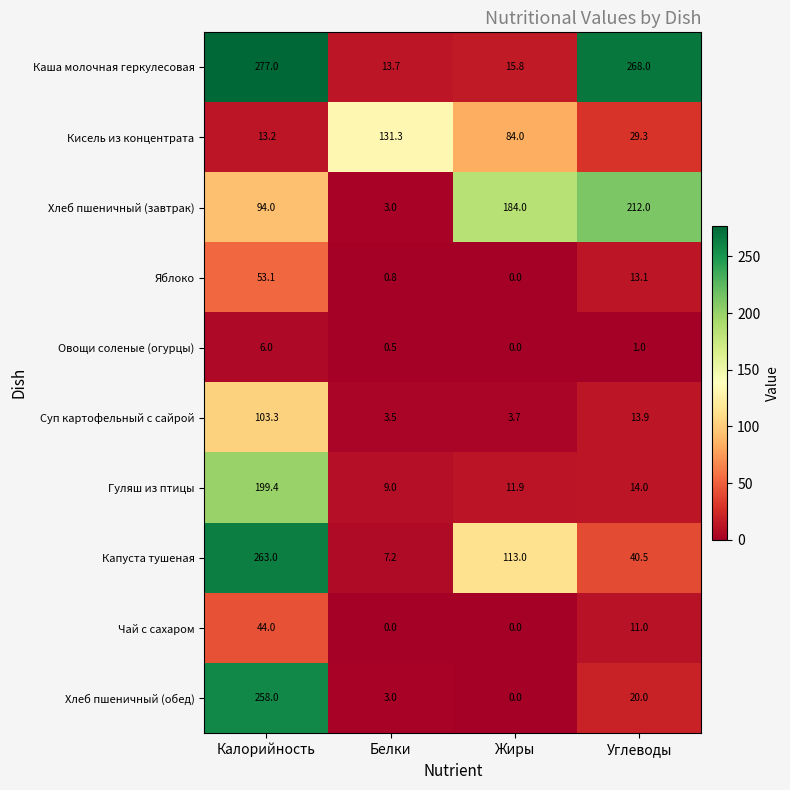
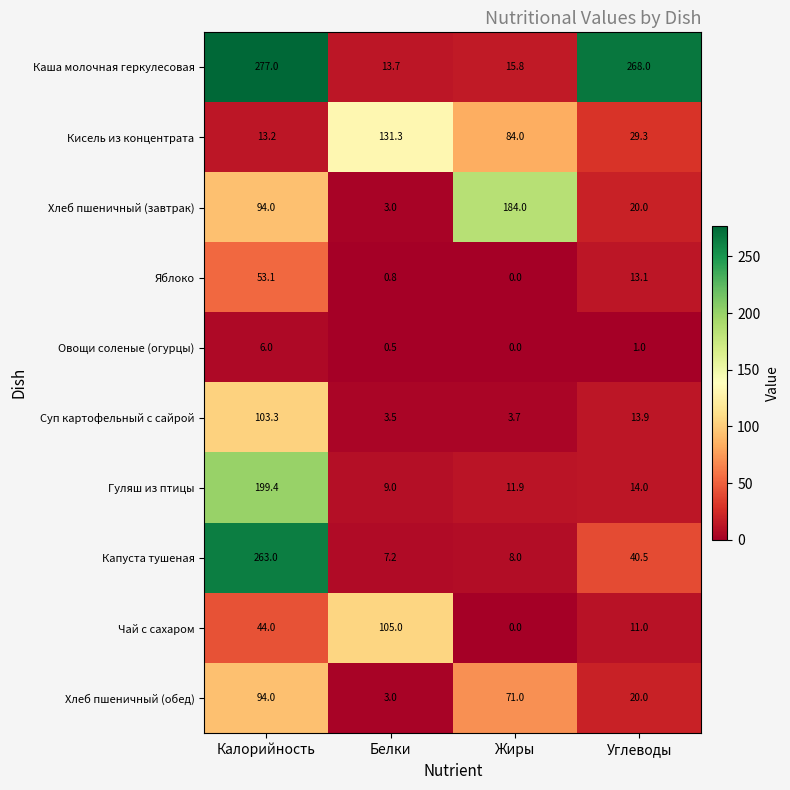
Хлеб пшеничный (завтрак), Углеводы: 212.0 -> 20.0
Капуста тушеная, Жиры: 113.0 -> 8.0
Чай с сахаром, Белки: 0.0 -> 105.0
Хлеб пшеничный (обед), Калорийность: 258.0 -> 94.0
Хлеб пшеничный (обед), Жиры: 0.0 -> 71.0
